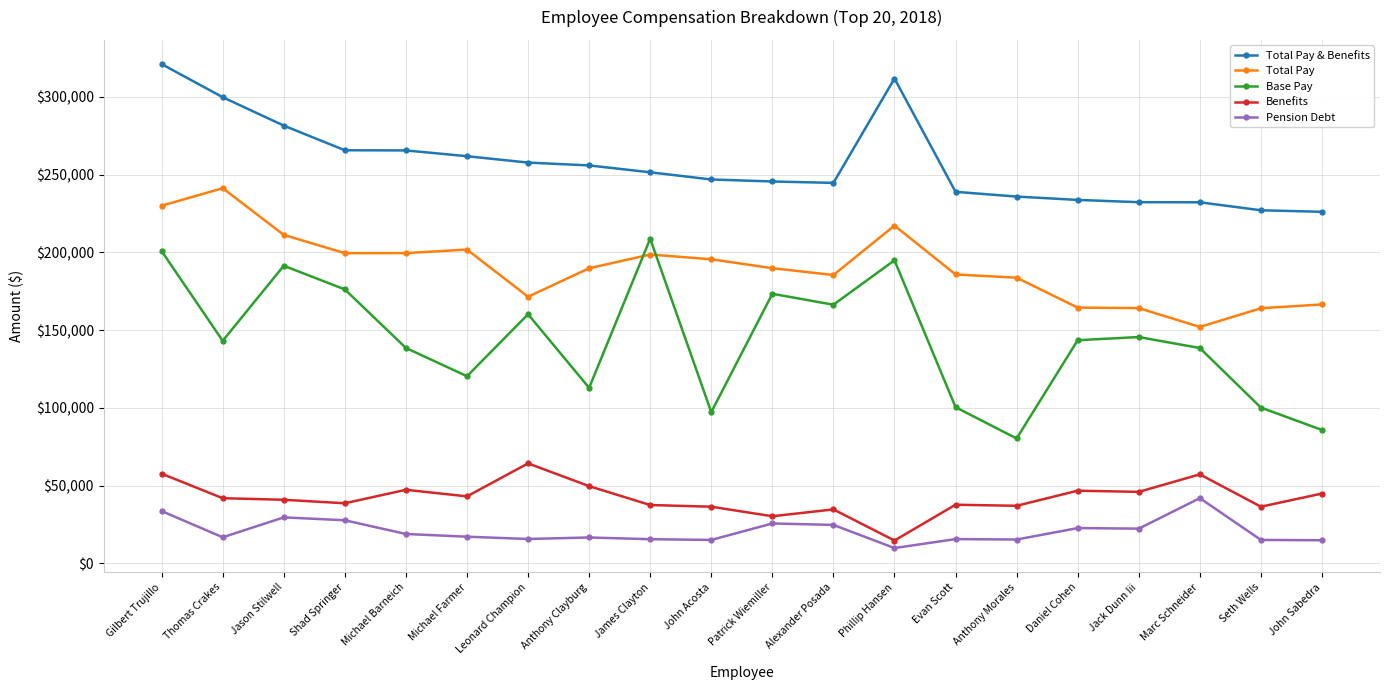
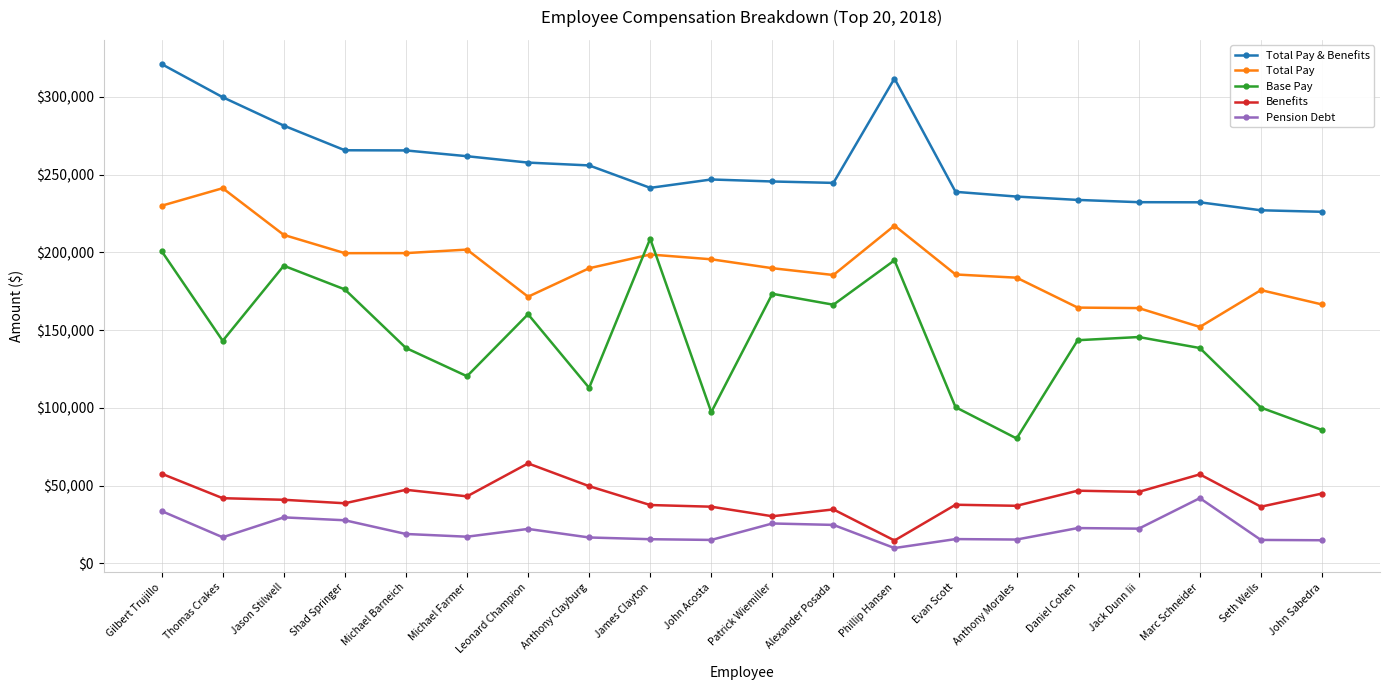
Pension Debt, Leonard Champion: $16,000 -> $22,000
Total Pay & Benefits, James Clayton: $252,000 -> $242,000
Total Pay, Seth Wells: $164,000 -> $176,000
